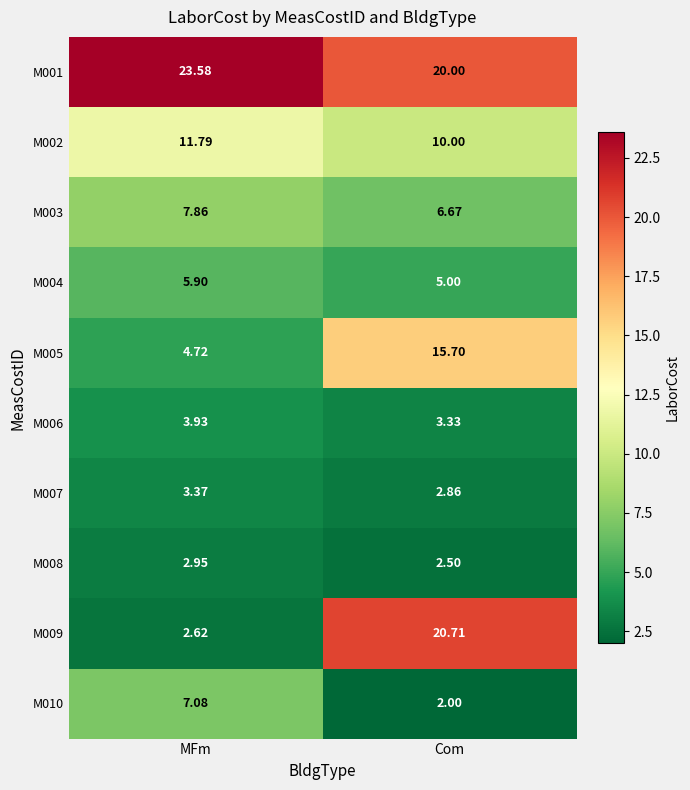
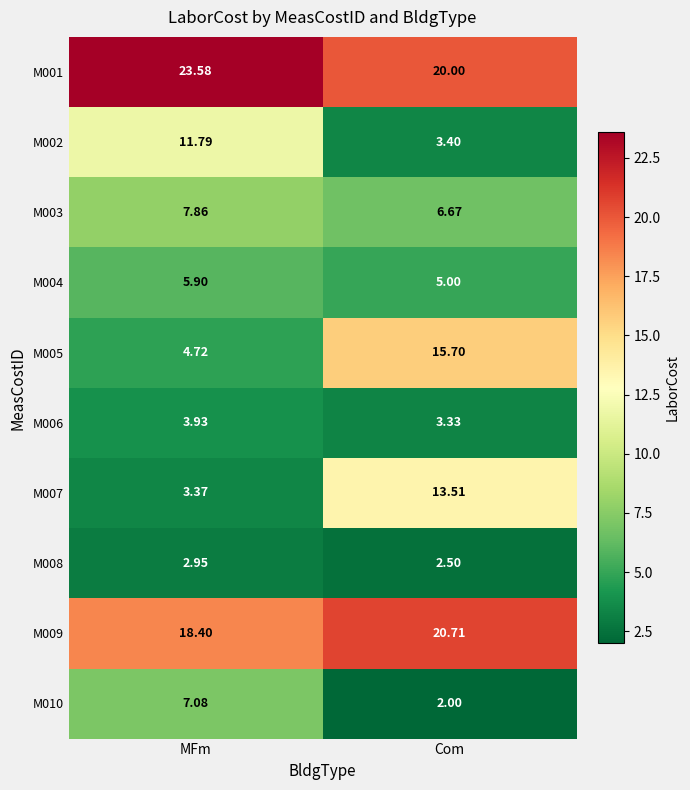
M002, Com: 10.00 -> 3.40
M007, Com: 2.86 -> 13.51
M009, MFm: 2.62 -> 18.40
